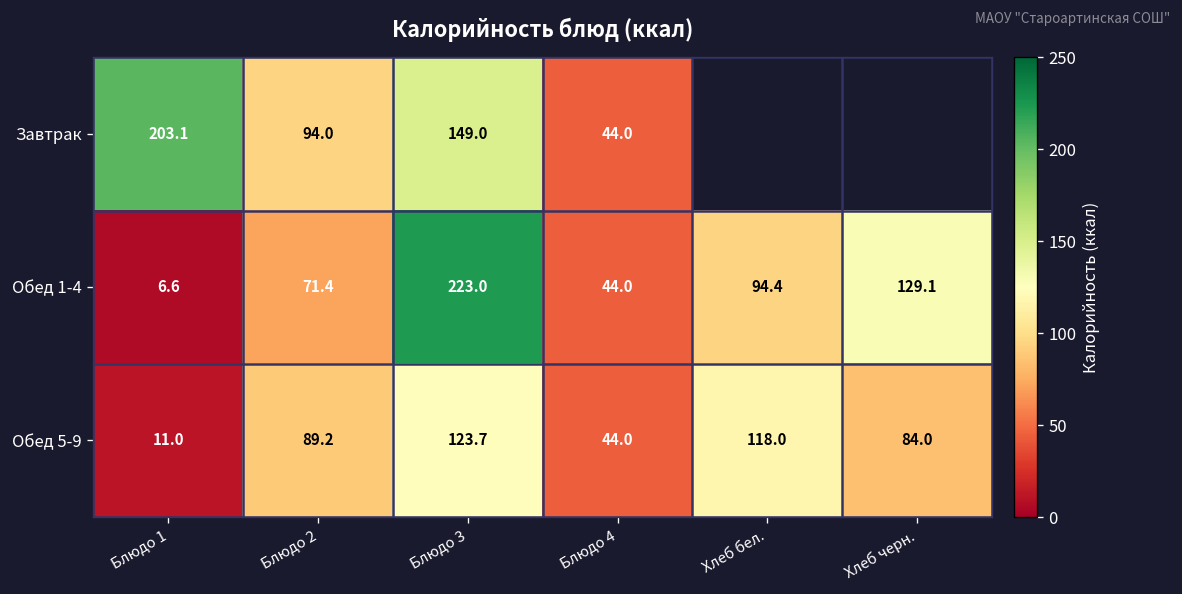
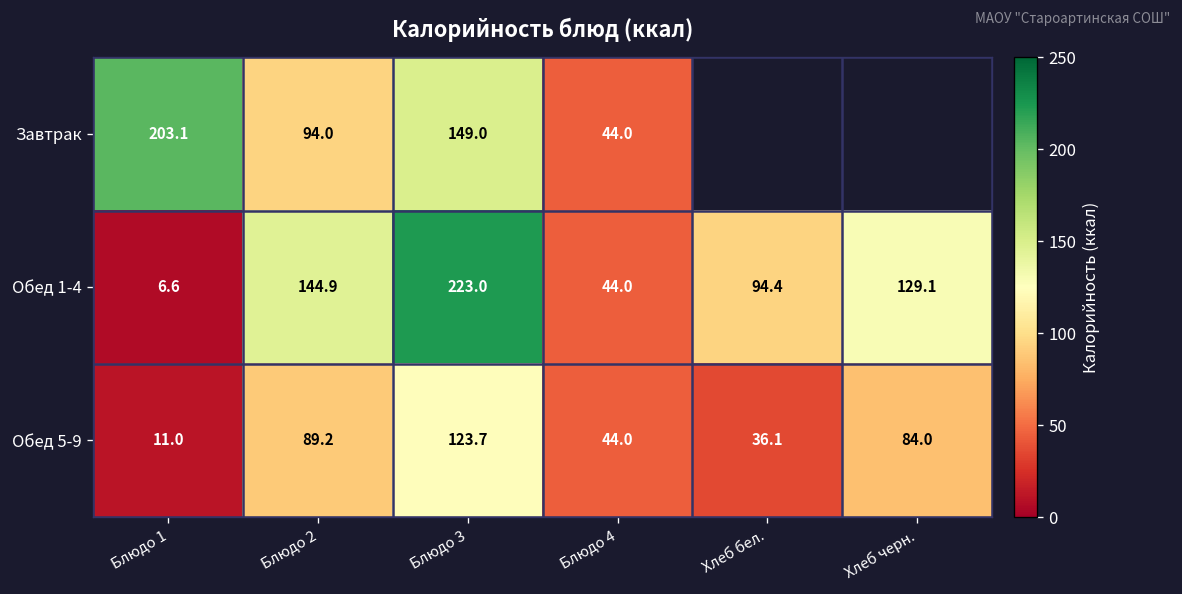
Обед 1-4, Блюдо 2: 71.4 -> 144.9
Обед 5-9, Хлеб бел.: 118.0 -> 36.1
